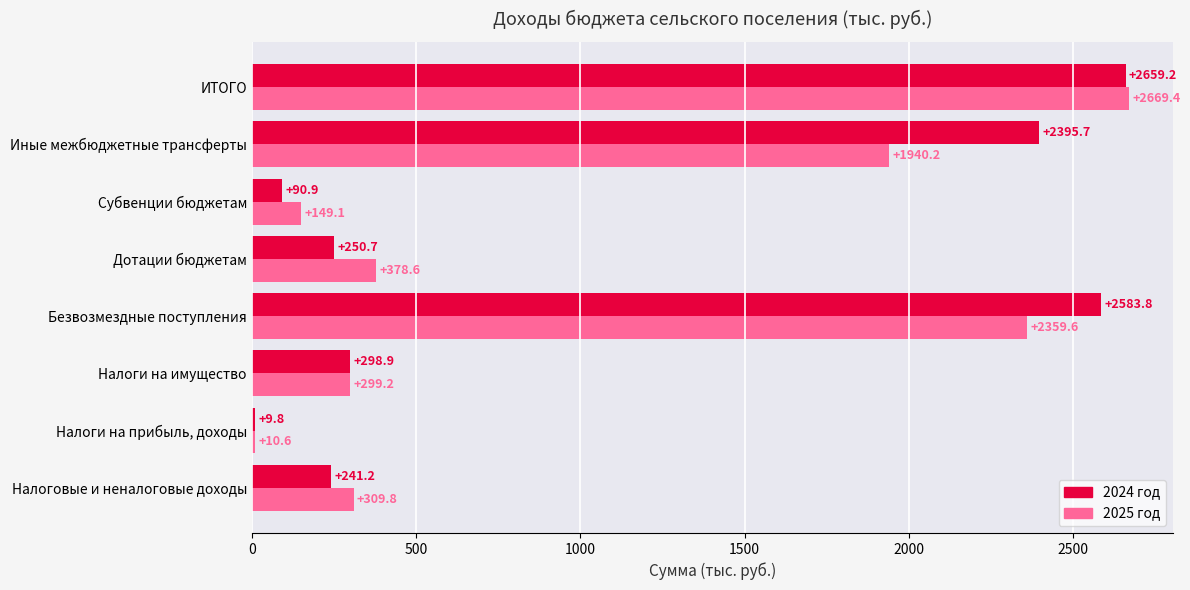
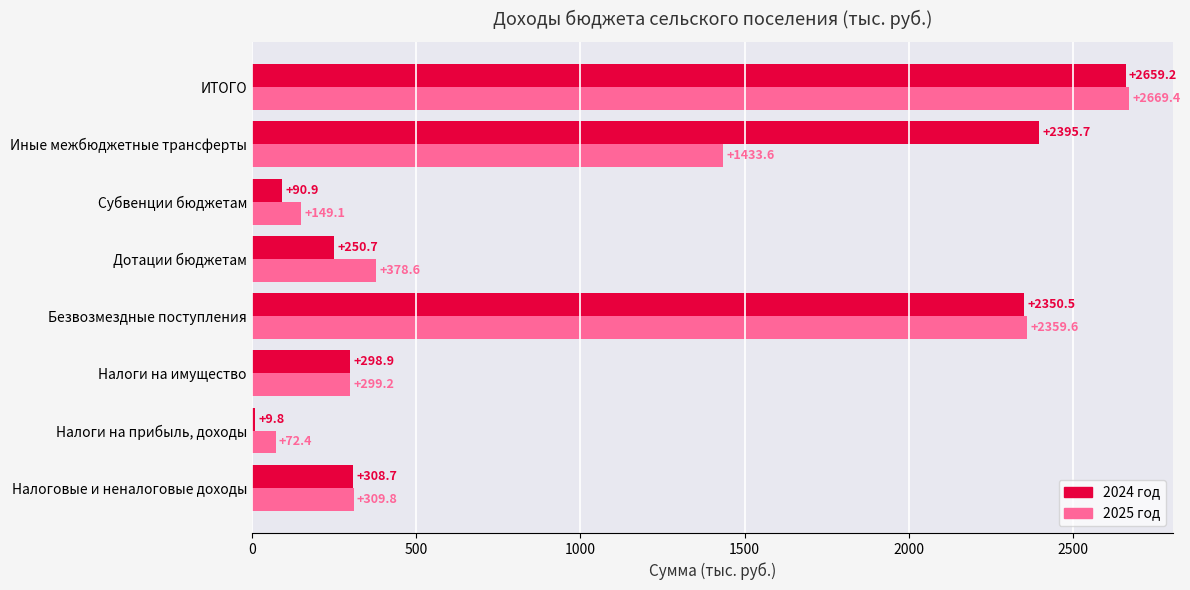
2025 год, Иные межбюджетные трансферты: +1940.2 -> +1433.6
2024 год, Безвозмездные поступления: +2583.8 -> +2350.5
2025 год, Налоги на прибыль, доходы: +10.6 -> +72.4
2024 год, Налоговые и неналоговые доходы: +241.2 -> +308.7
